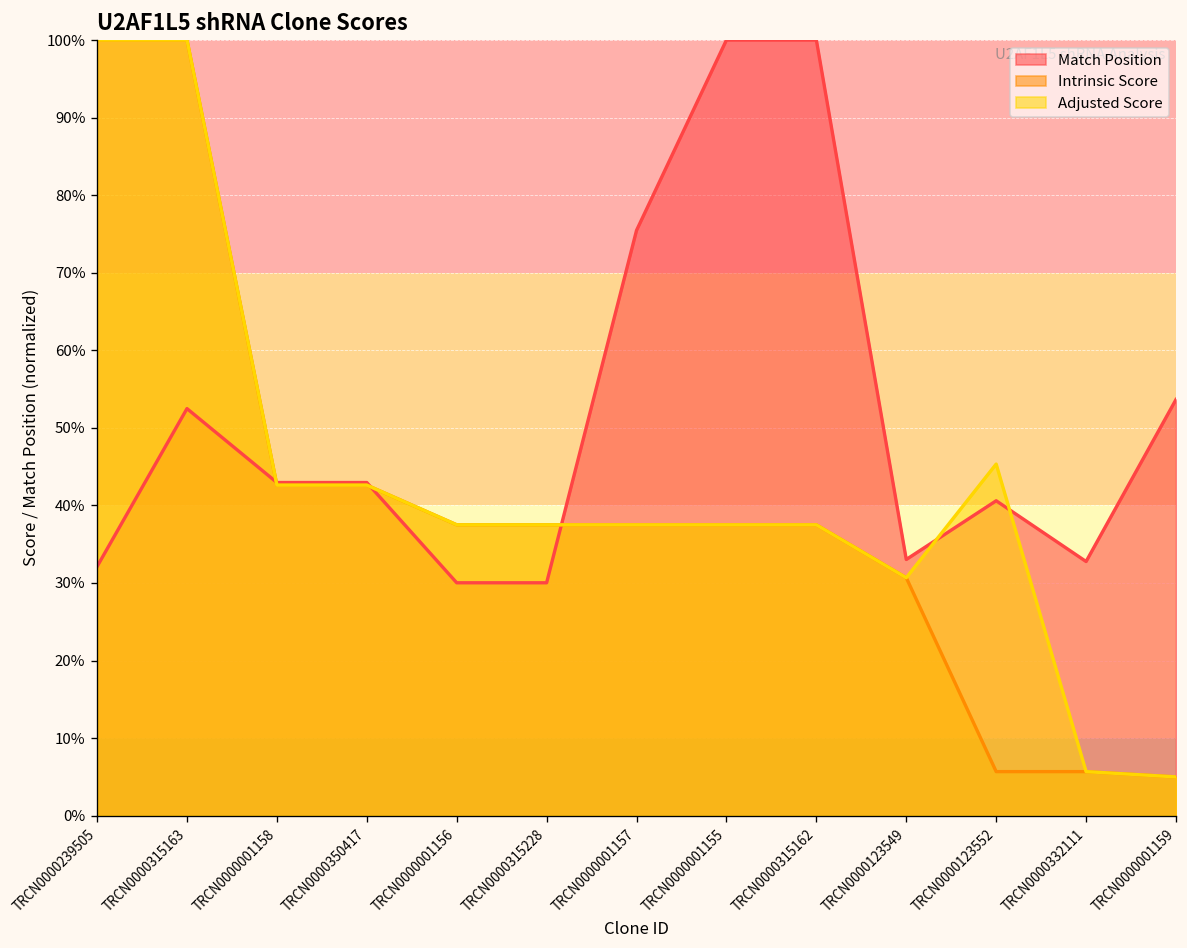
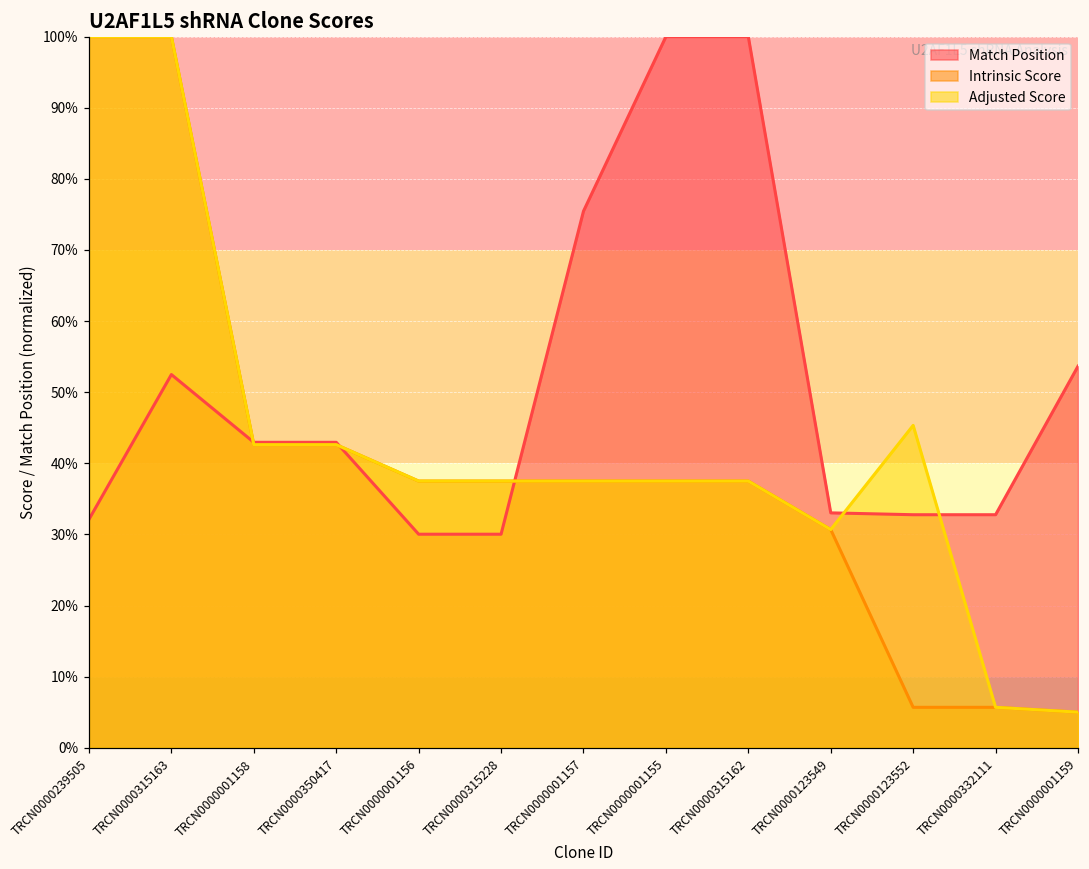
Match Position, TRCN0000123552: 41% -> 33%
